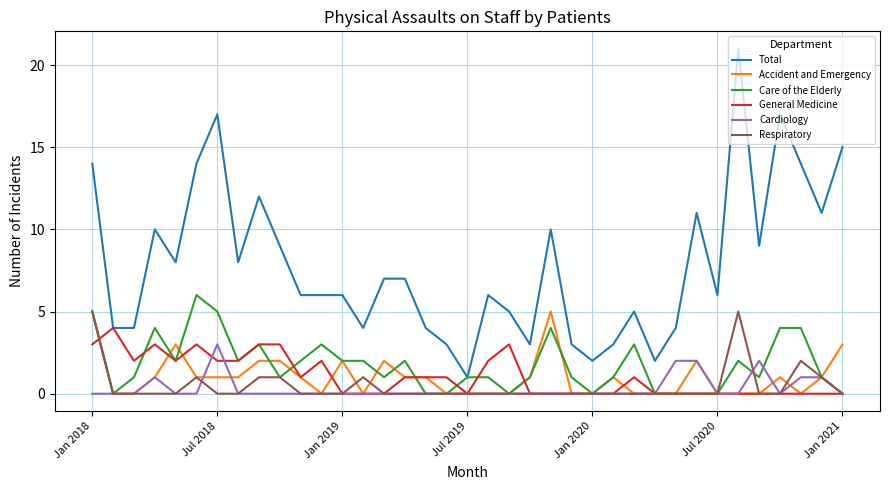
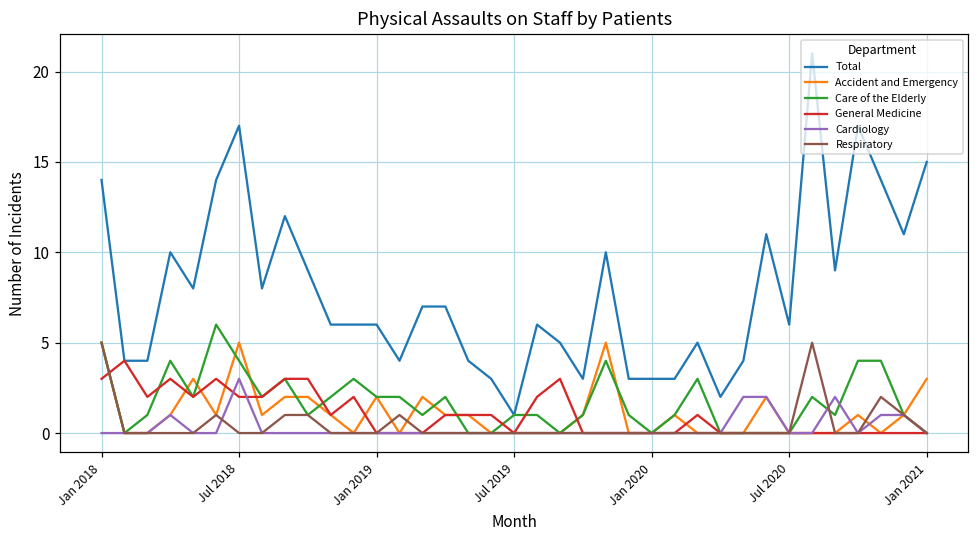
Accident and Emergency, Jul 2018: 1 -> 5
Care of the Elderly, Jul 2018: 5 -> 4
Total, Jan 2020: 2 -> 3
